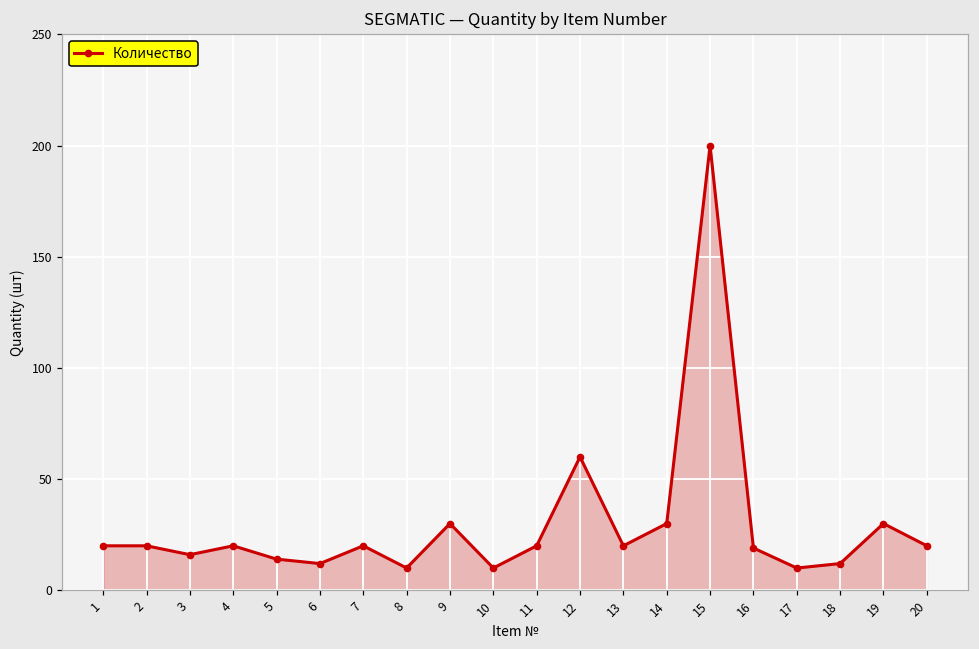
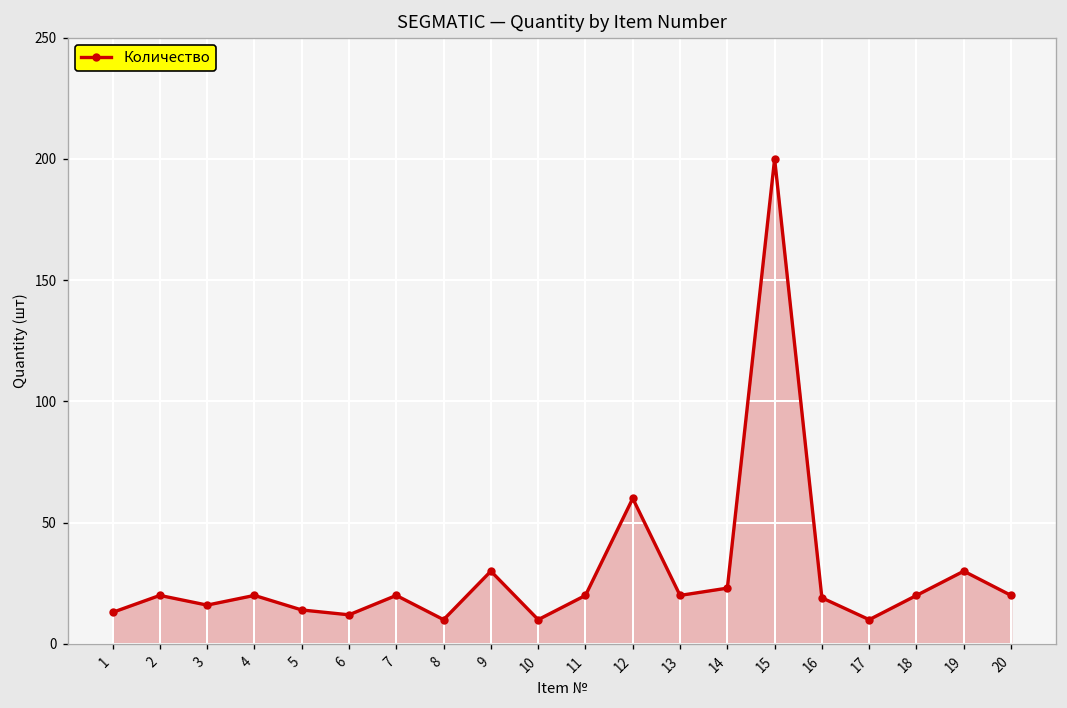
1: 20 -> 13
14: 30 -> 23
18: 12 -> 20
